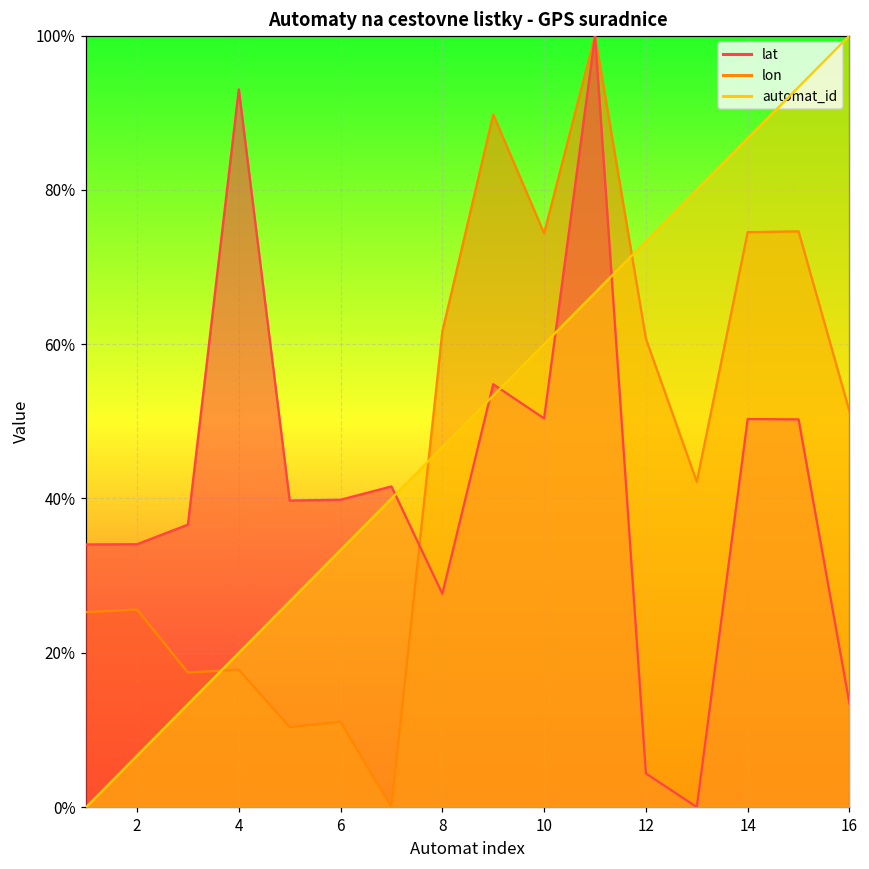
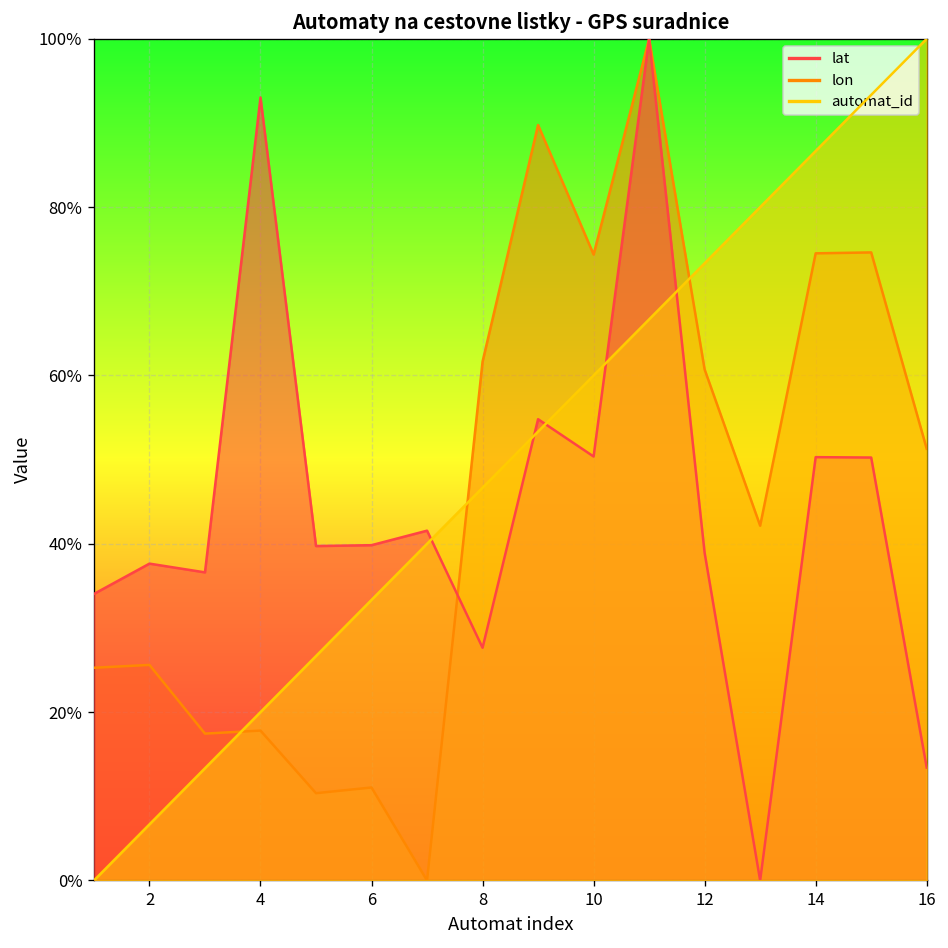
lat, 2: 34% -> 38%
lat, 12: 4% -> 39%
